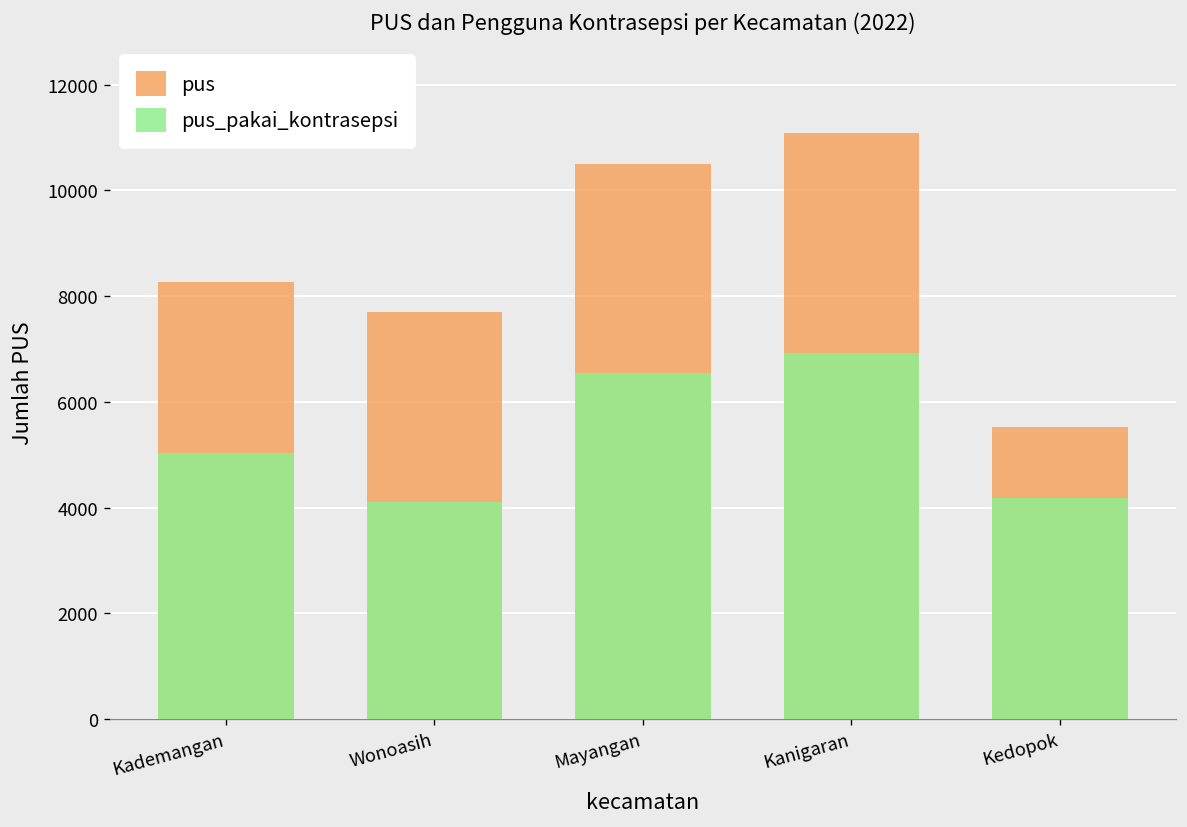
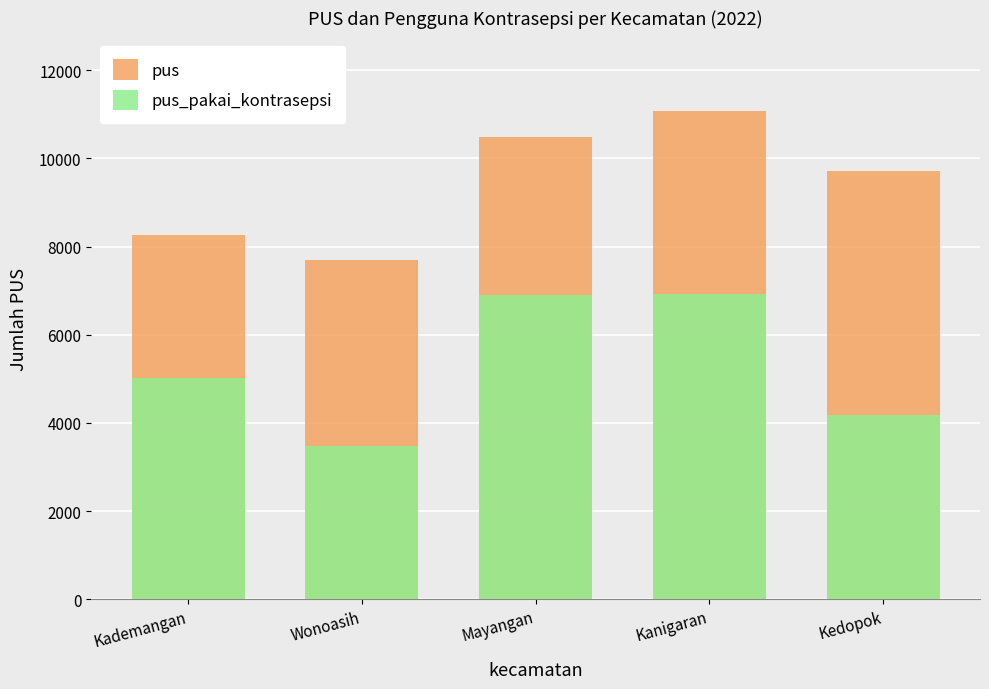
pus_pakai_kontrasepsi, Wonoasih: 4100 -> 3500
pus_pakai_kontrasepsi, Mayangan: 6500 -> 6900
pus, Kedopok: 5500 -> 9700
